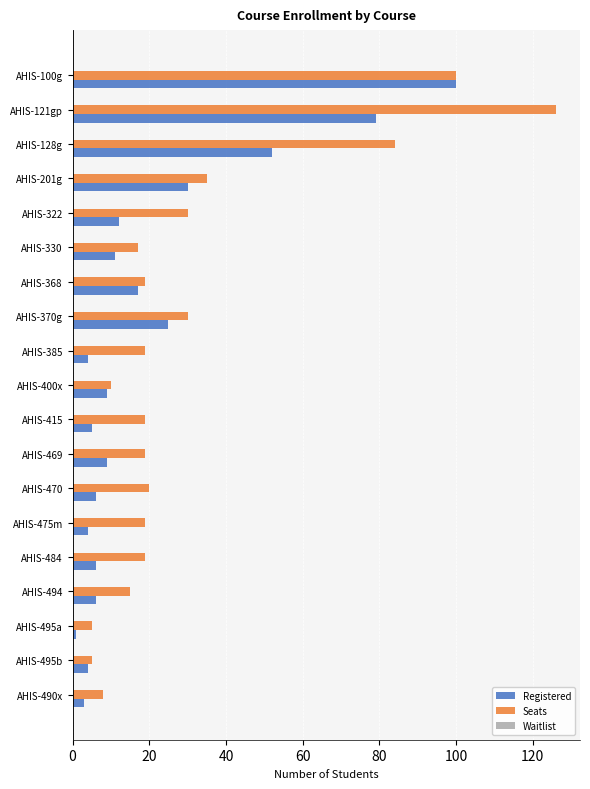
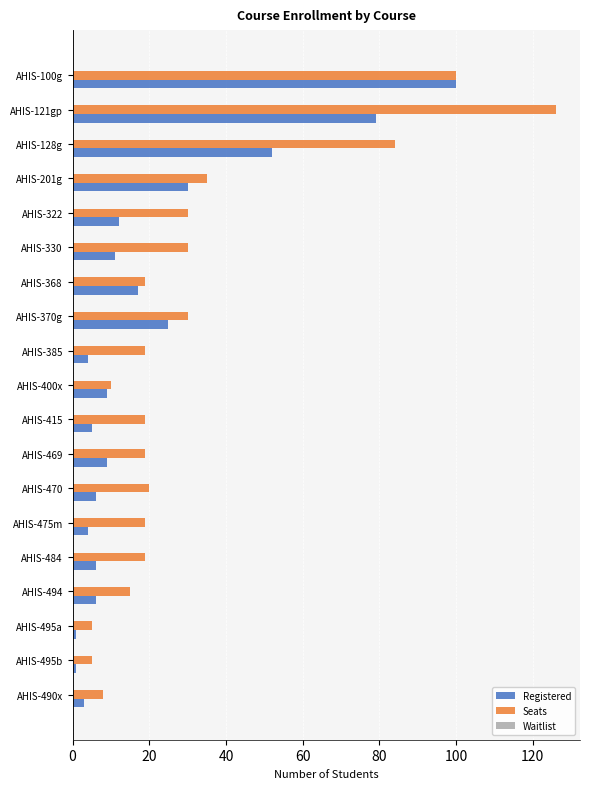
Seats, AHIS-330: 17 -> 30
Registered, AHIS-495b: 4 -> 1
